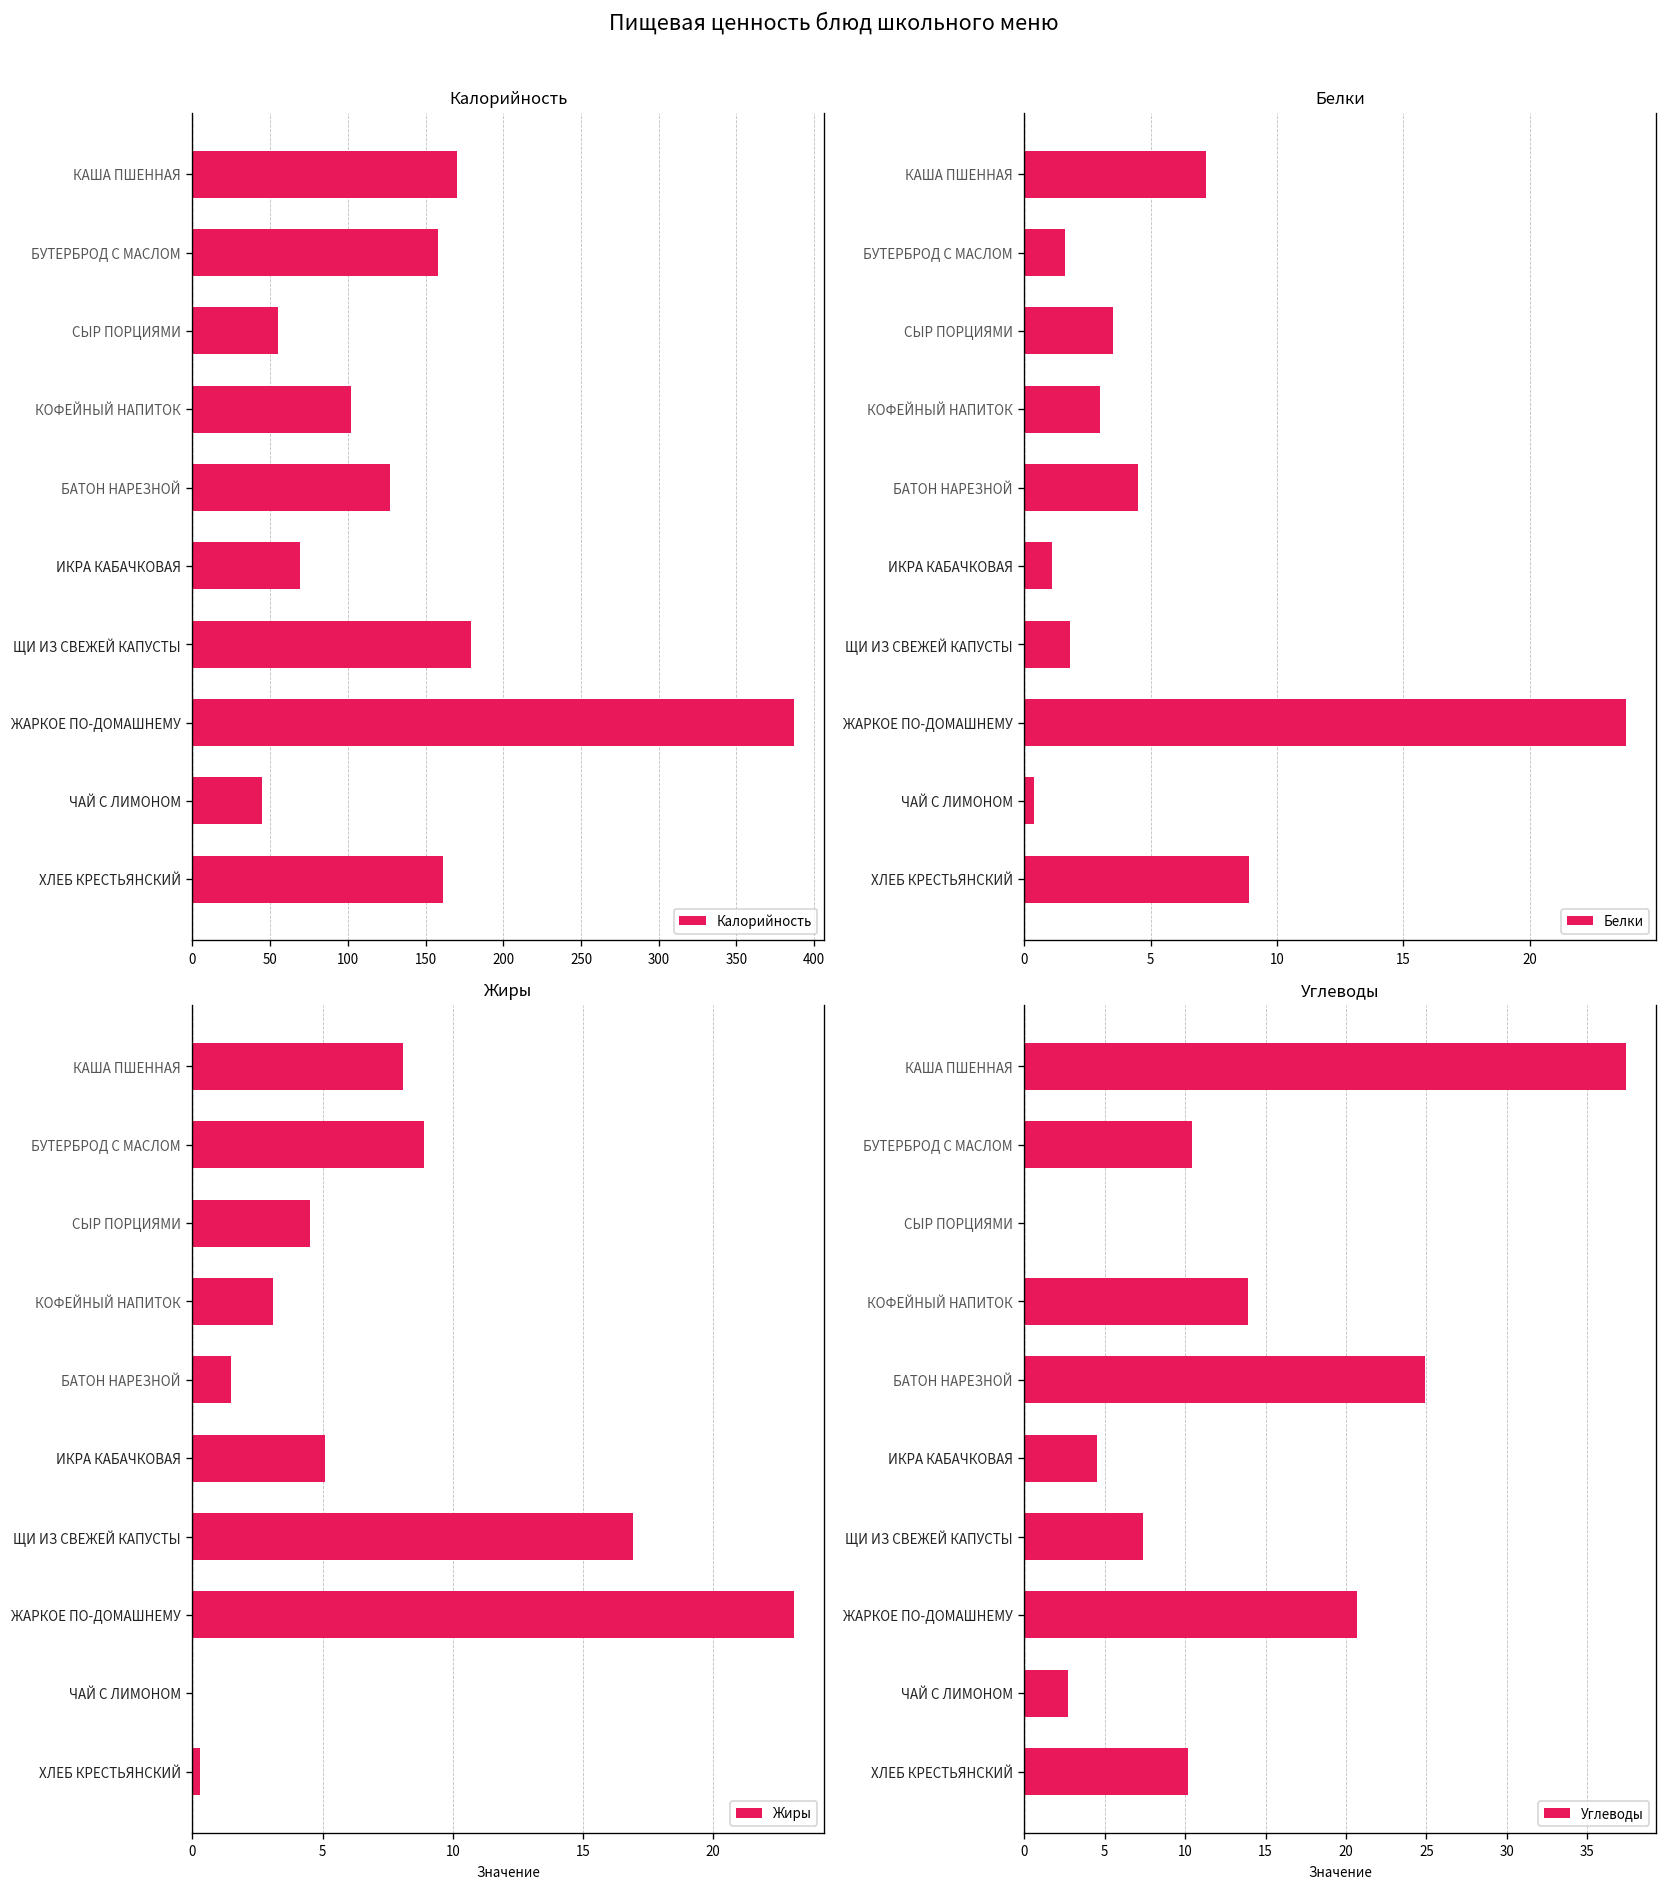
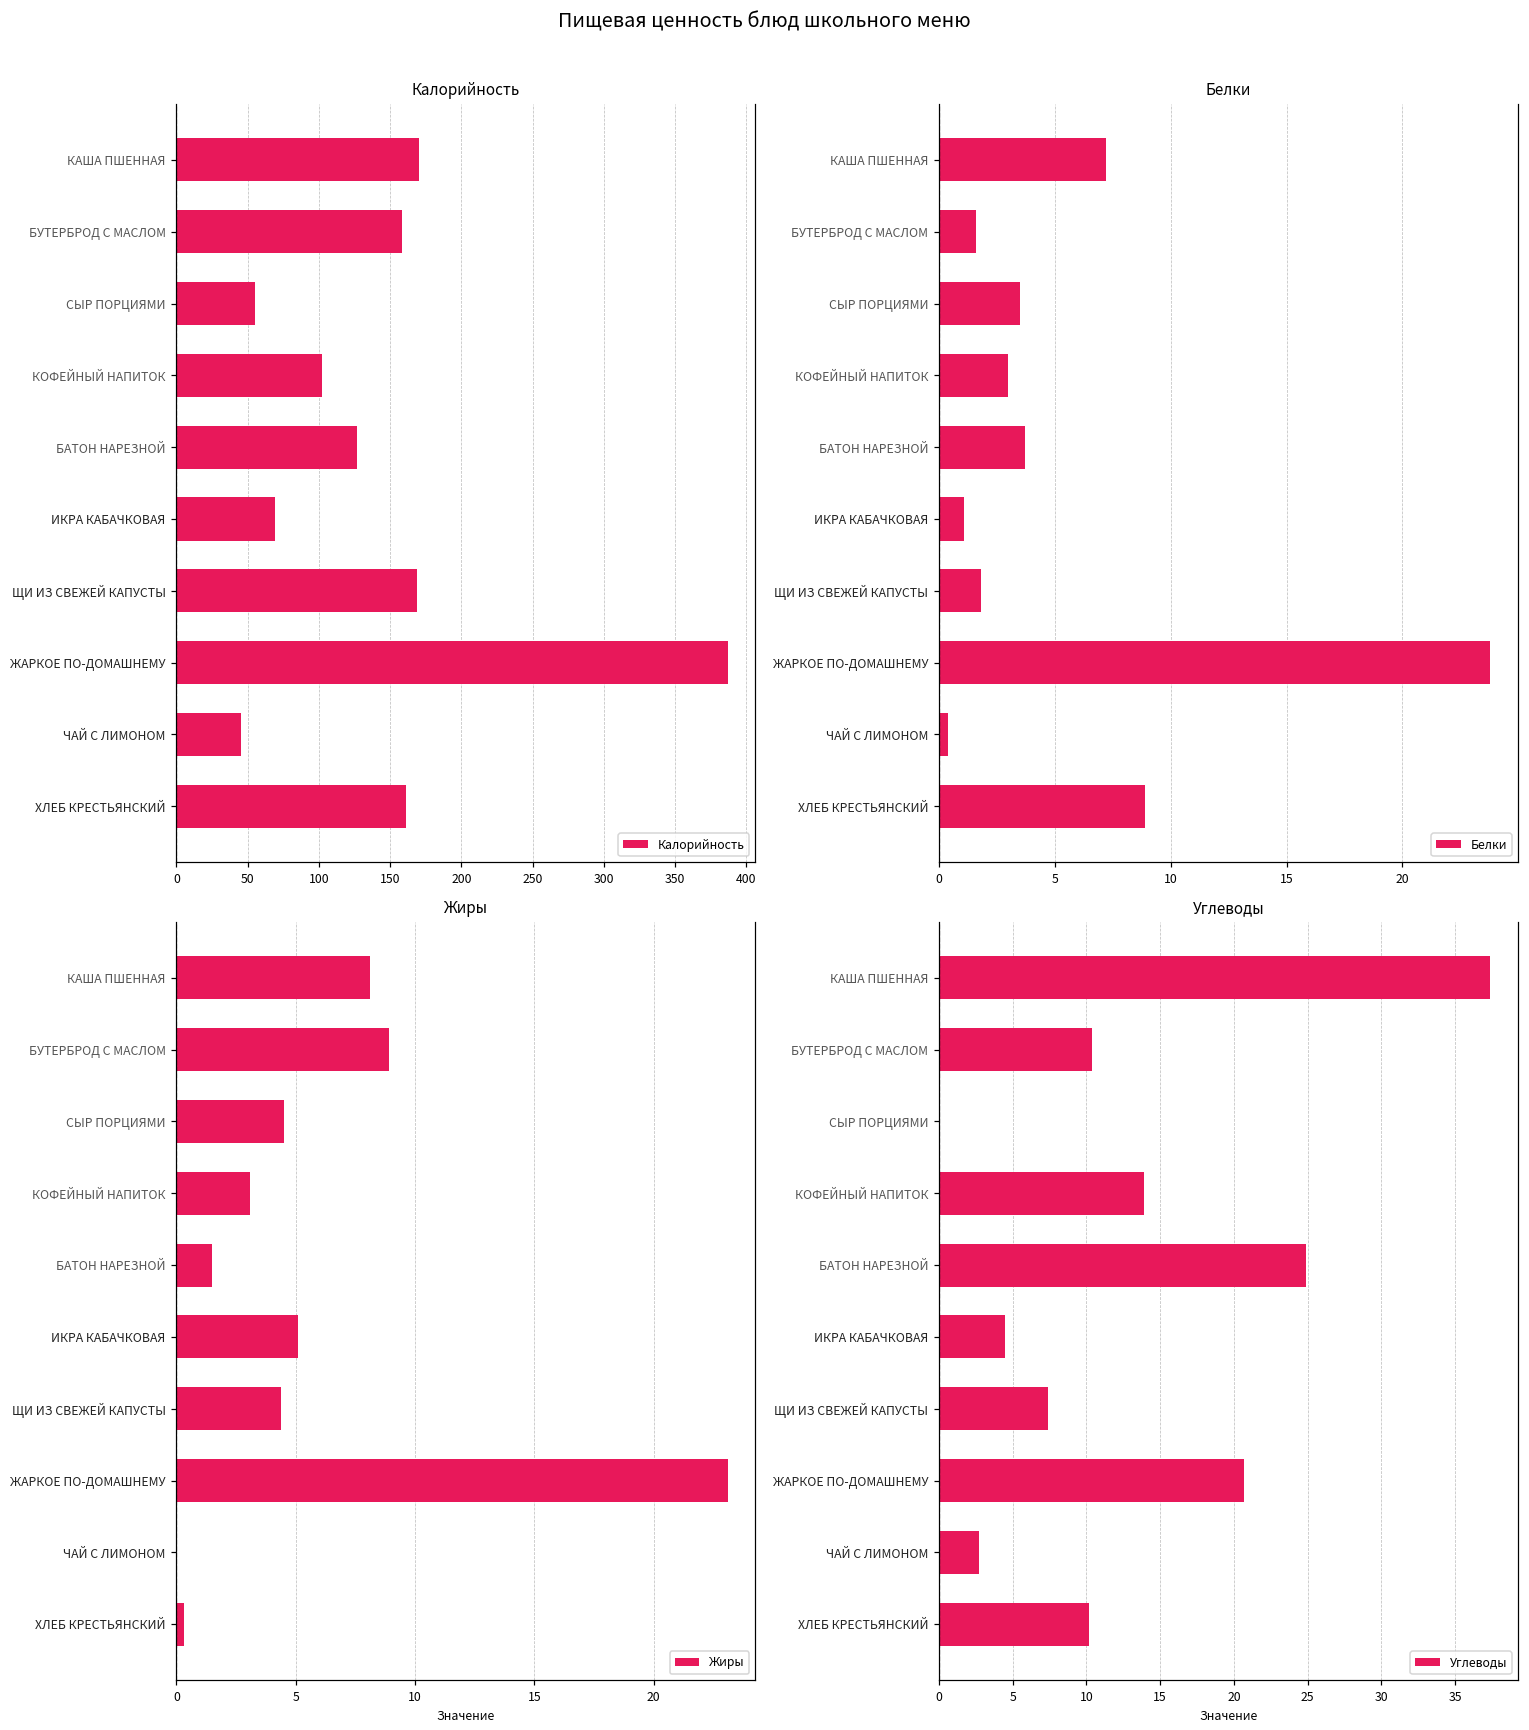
Калорийность, ЩИ ИЗ СВЕЖЕЙ КАПУСТЫ: 179 -> 169
Белки, БАТОН НАРЕЗНОЙ: 4.5 -> 3.7
Жиры, ЩИ ИЗ СВЕЖЕЙ КАПУСТЫ: 16.9 -> 4.4
